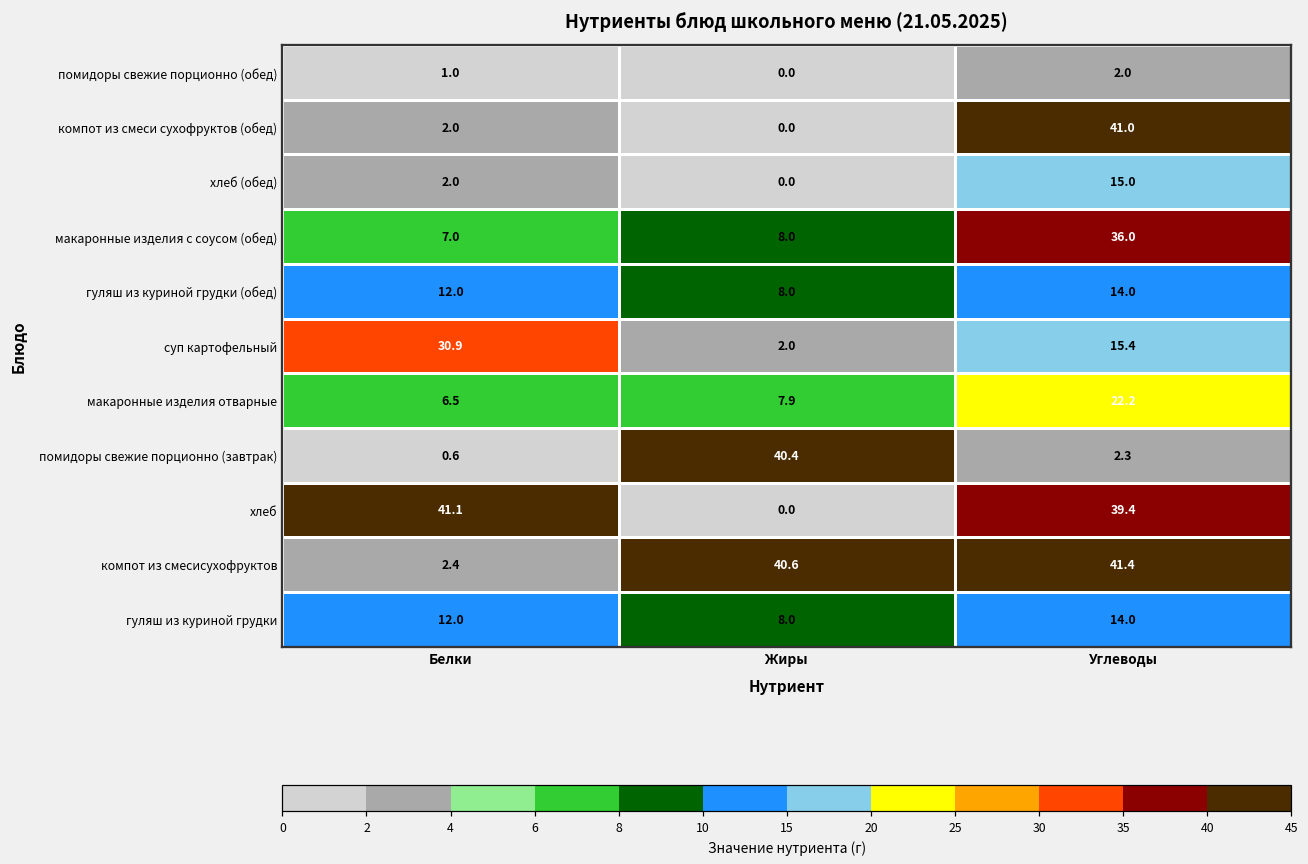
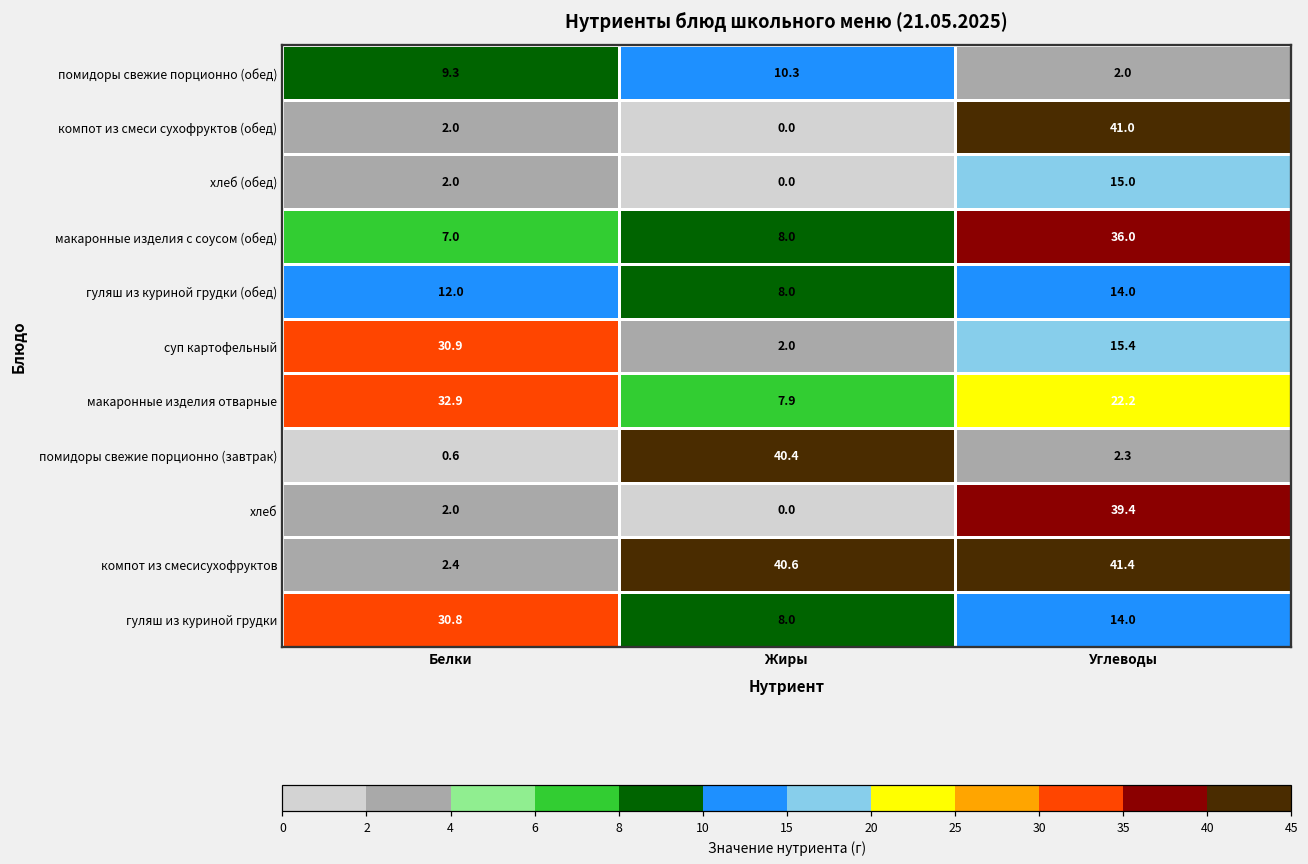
помидоры свежие порционно (обед), Белки: 1.0 -> 9.3
помидоры свежие порционно (обед), Жиры: 0.0 -> 10.3
макаронные изделия отварные, Белки: 6.5 -> 32.9
хлеб, Белки: 41.1 -> 2.0
гуляш из куриной грудки, Белки: 12.0 -> 30.8
